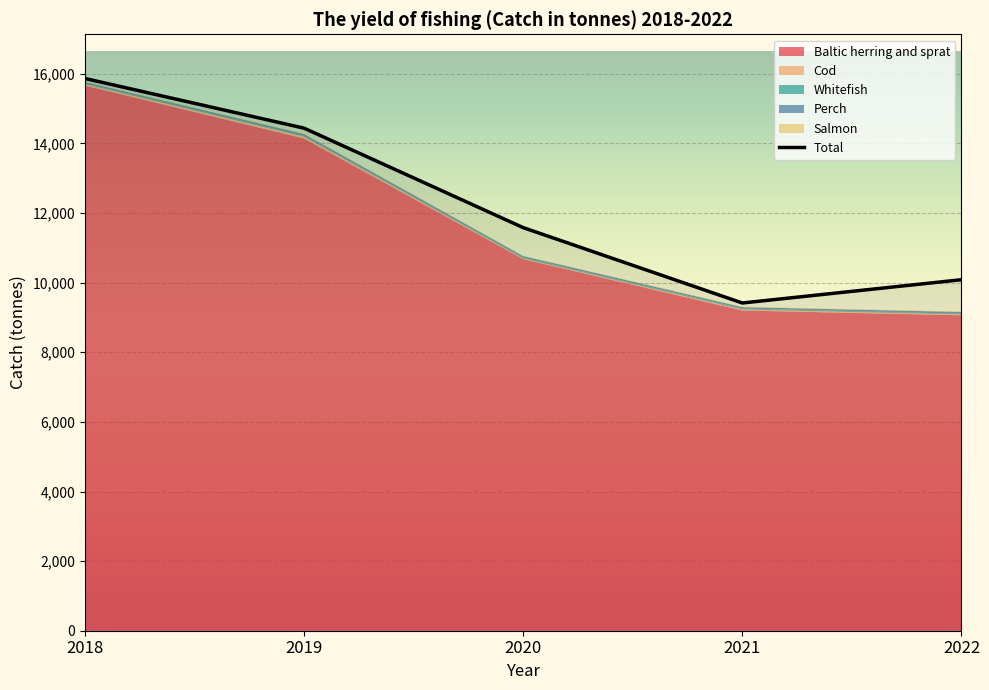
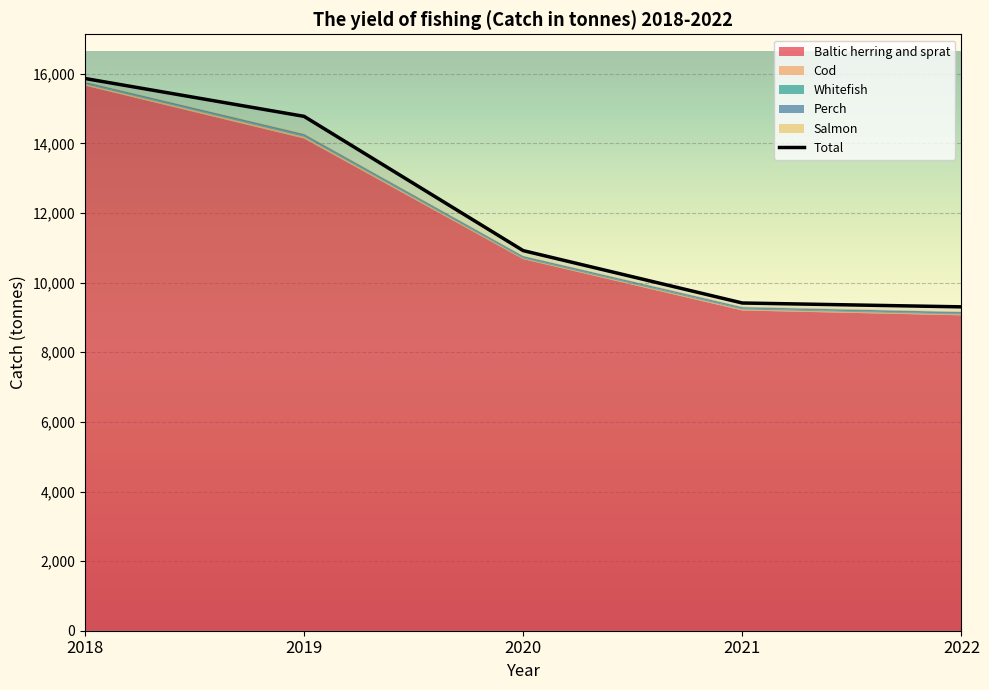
Total, 2019: 14,400 -> 14,800
Total, 2020: 11,600 -> 10,900
Total, 2022: 10,100 -> 9,300
